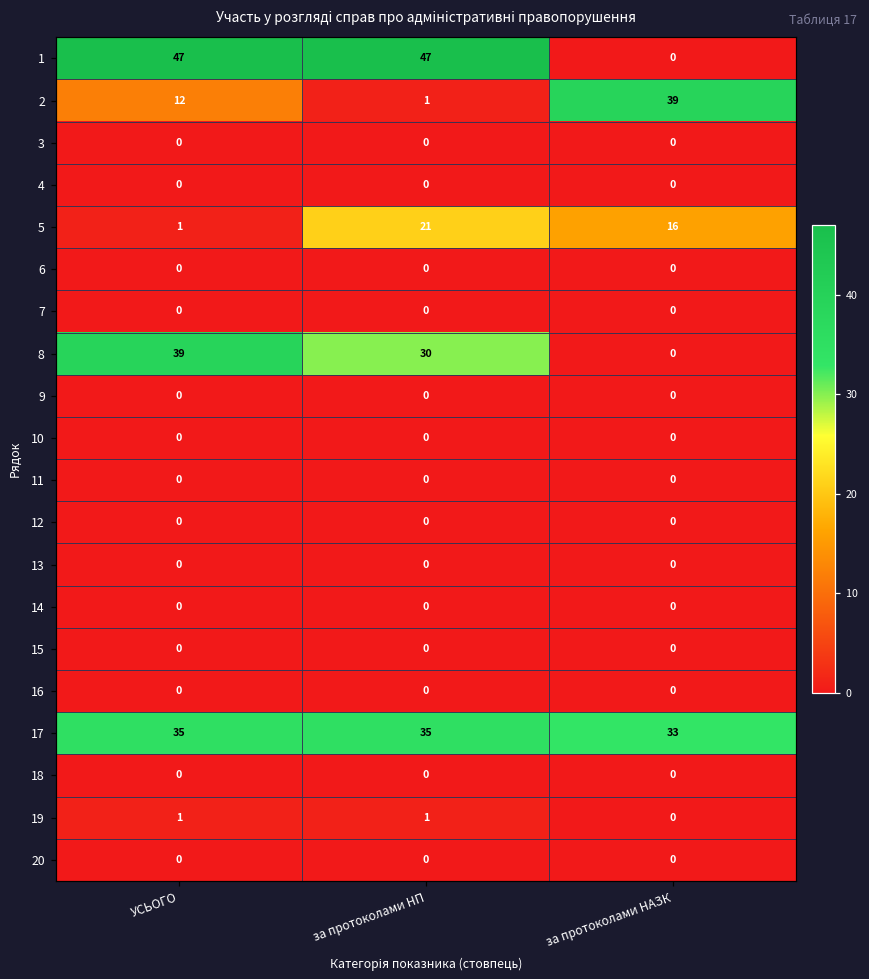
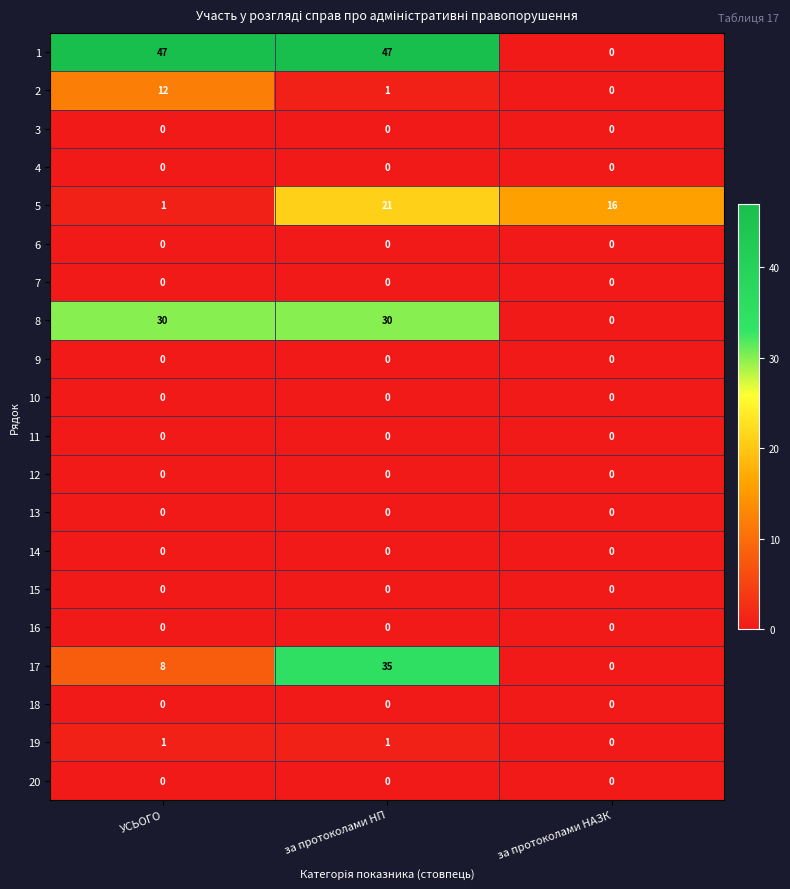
2, за протоколами НАЗК: 39 -> 0
8, УСЬОГО: 39 -> 30
17, УСЬОГО: 35 -> 8
17, за протоколами НАЗК: 33 -> 0
